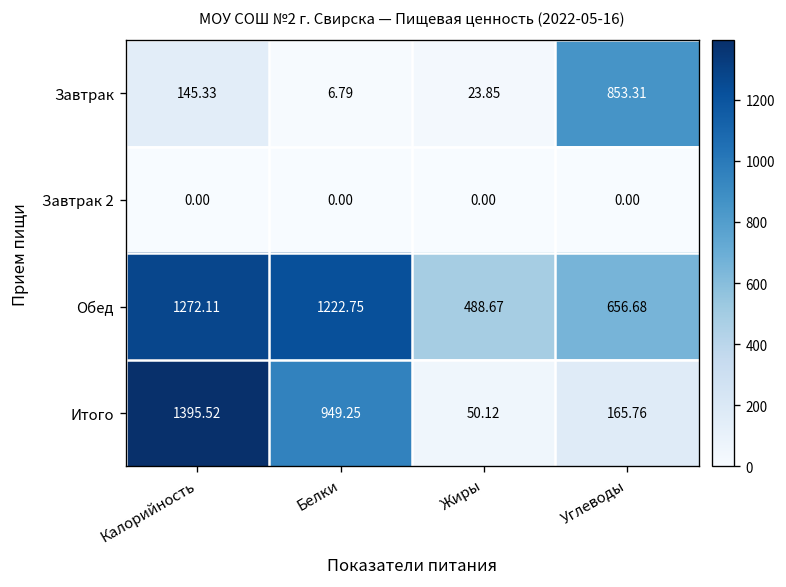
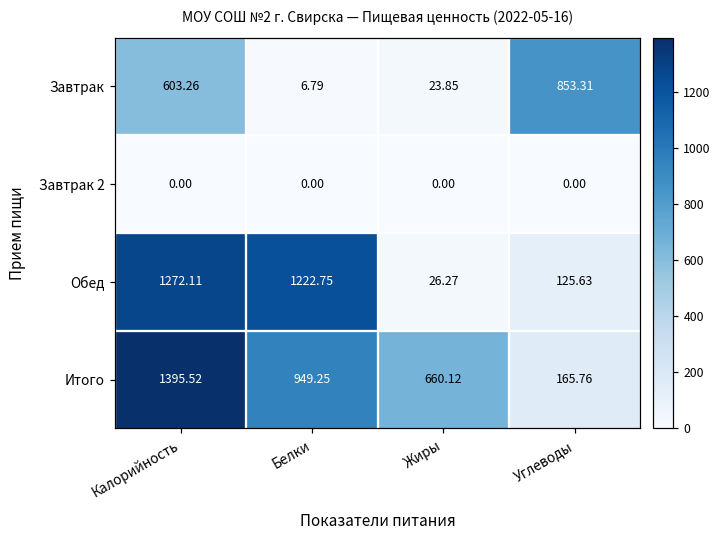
Завтрак, Калорийность: 145.33 -> 603.26
Обед, Жиры: 488.67 -> 26.27
Обед, Углеводы: 656.68 -> 125.63
Итого, Жиры: 50.12 -> 660.12
